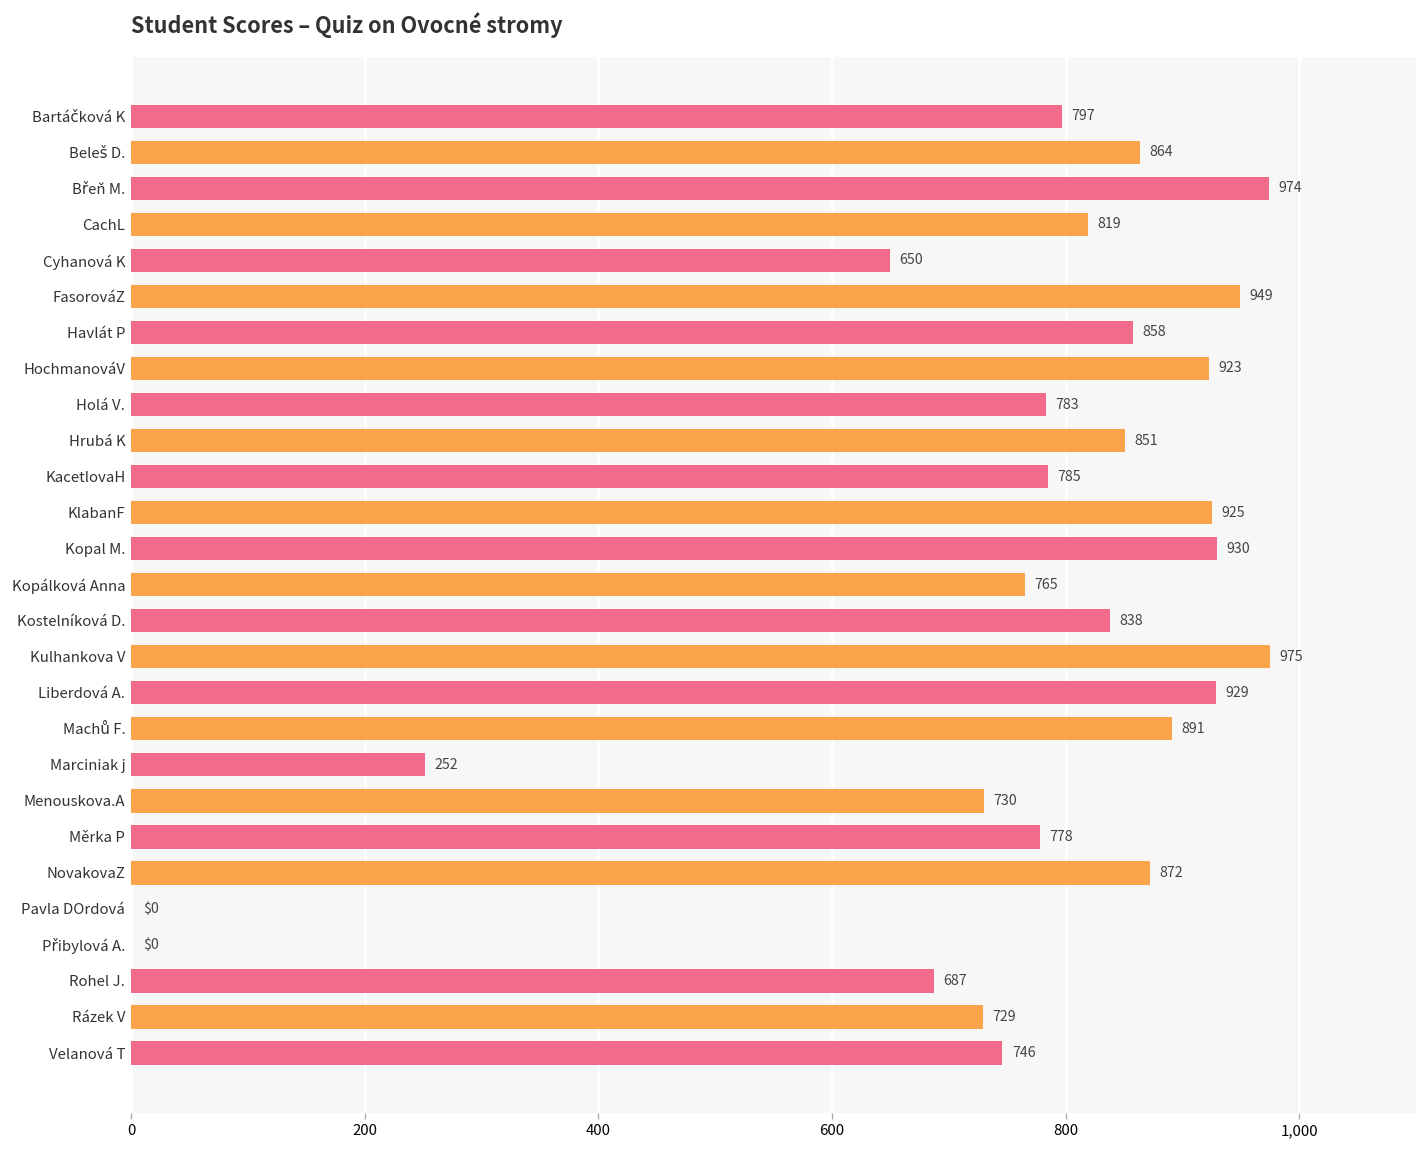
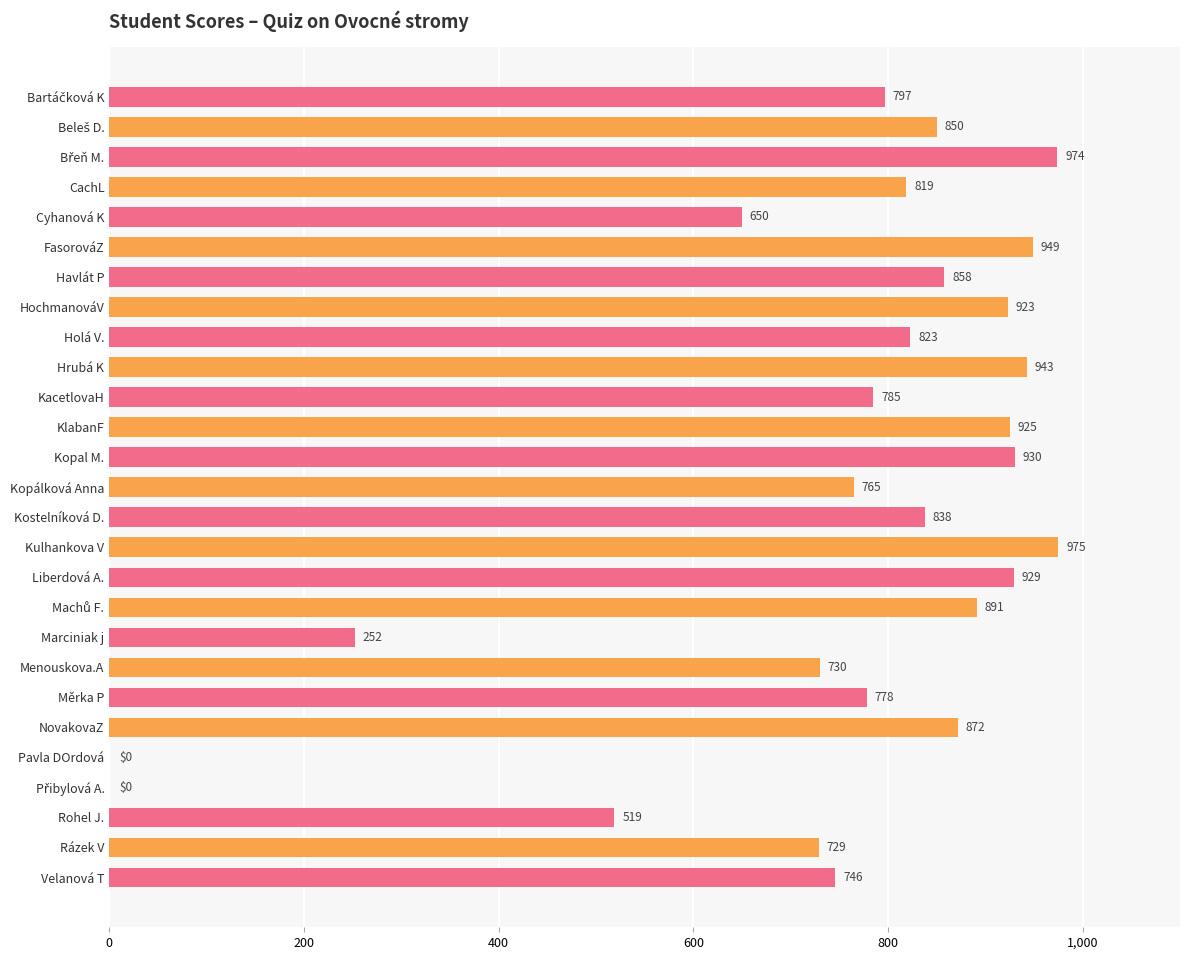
Beleš D.: 864 -> 850
Holá V.: 783 -> 823
Hrubá K: 851 -> 943
Rohel J.: 687 -> 519
